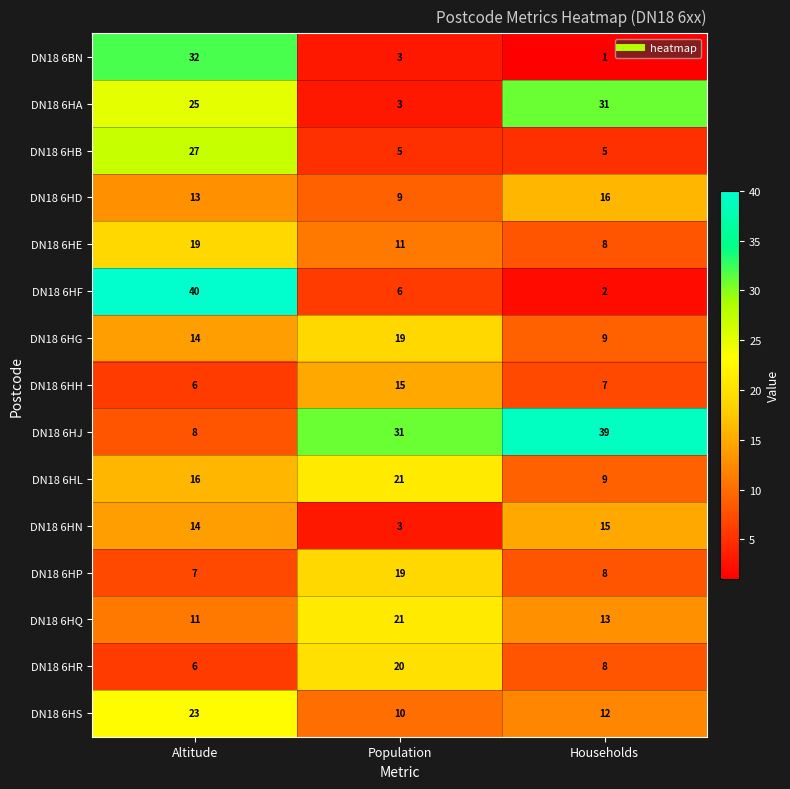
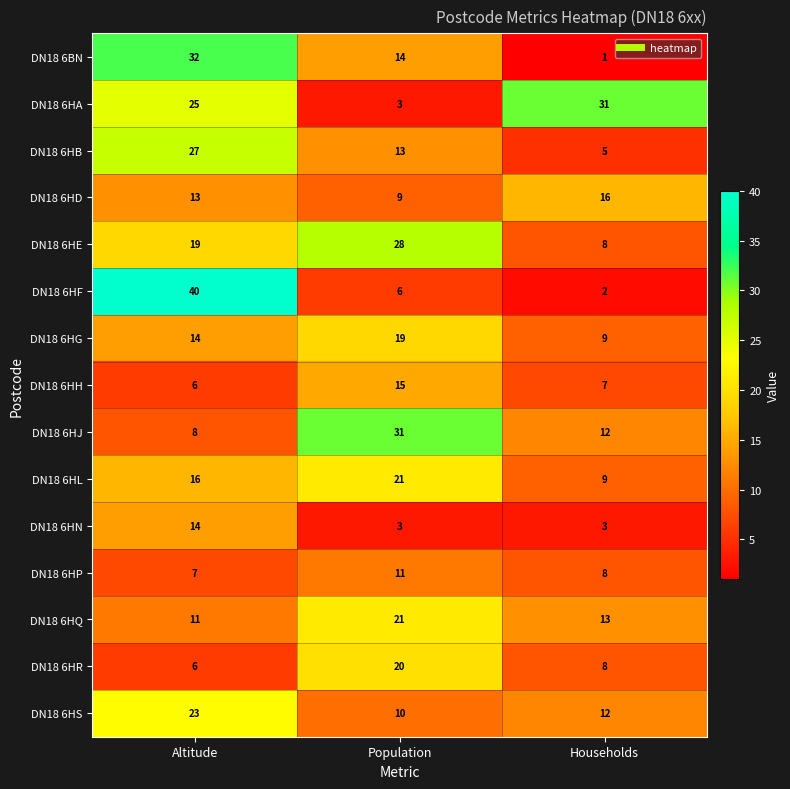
DN18 6BN, Population: 3 -> 14
DN18 6HB, Population: 5 -> 13
DN18 6HE, Population: 11 -> 28
DN18 6HJ, Households: 39 -> 12
DN18 6HN, Households: 15 -> 3
DN18 6HP, Population: 19 -> 11
